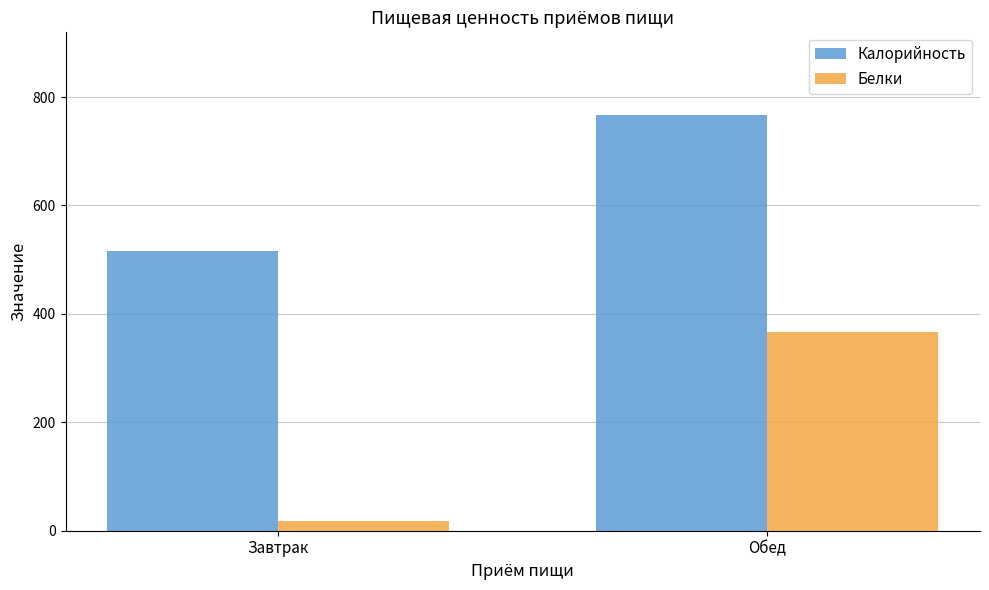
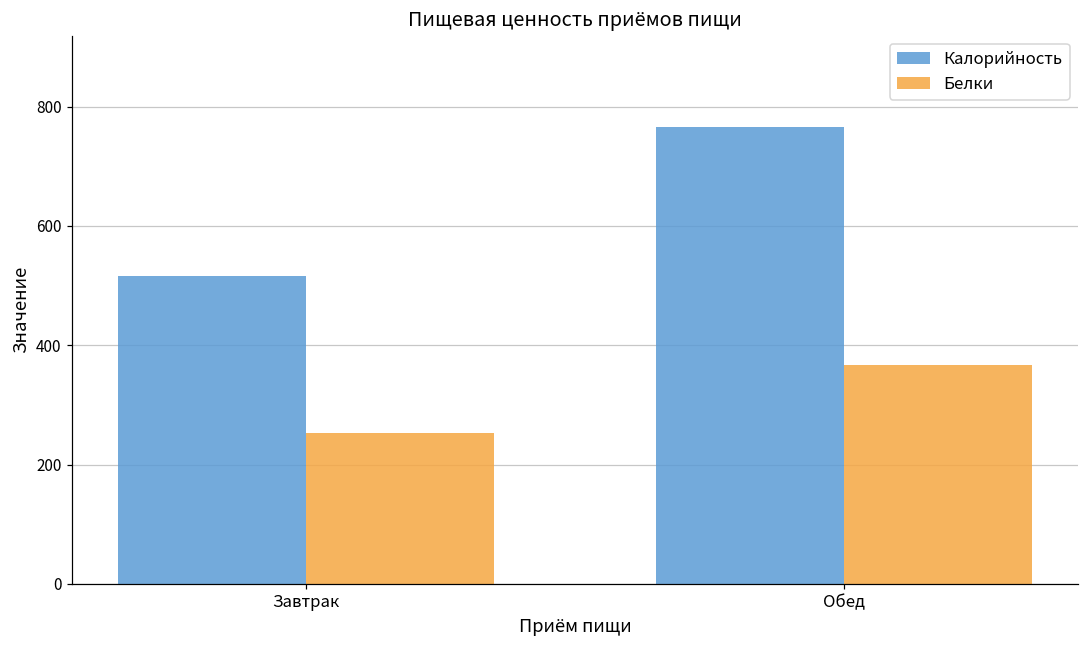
Белки, Завтрак: 20 -> 250
